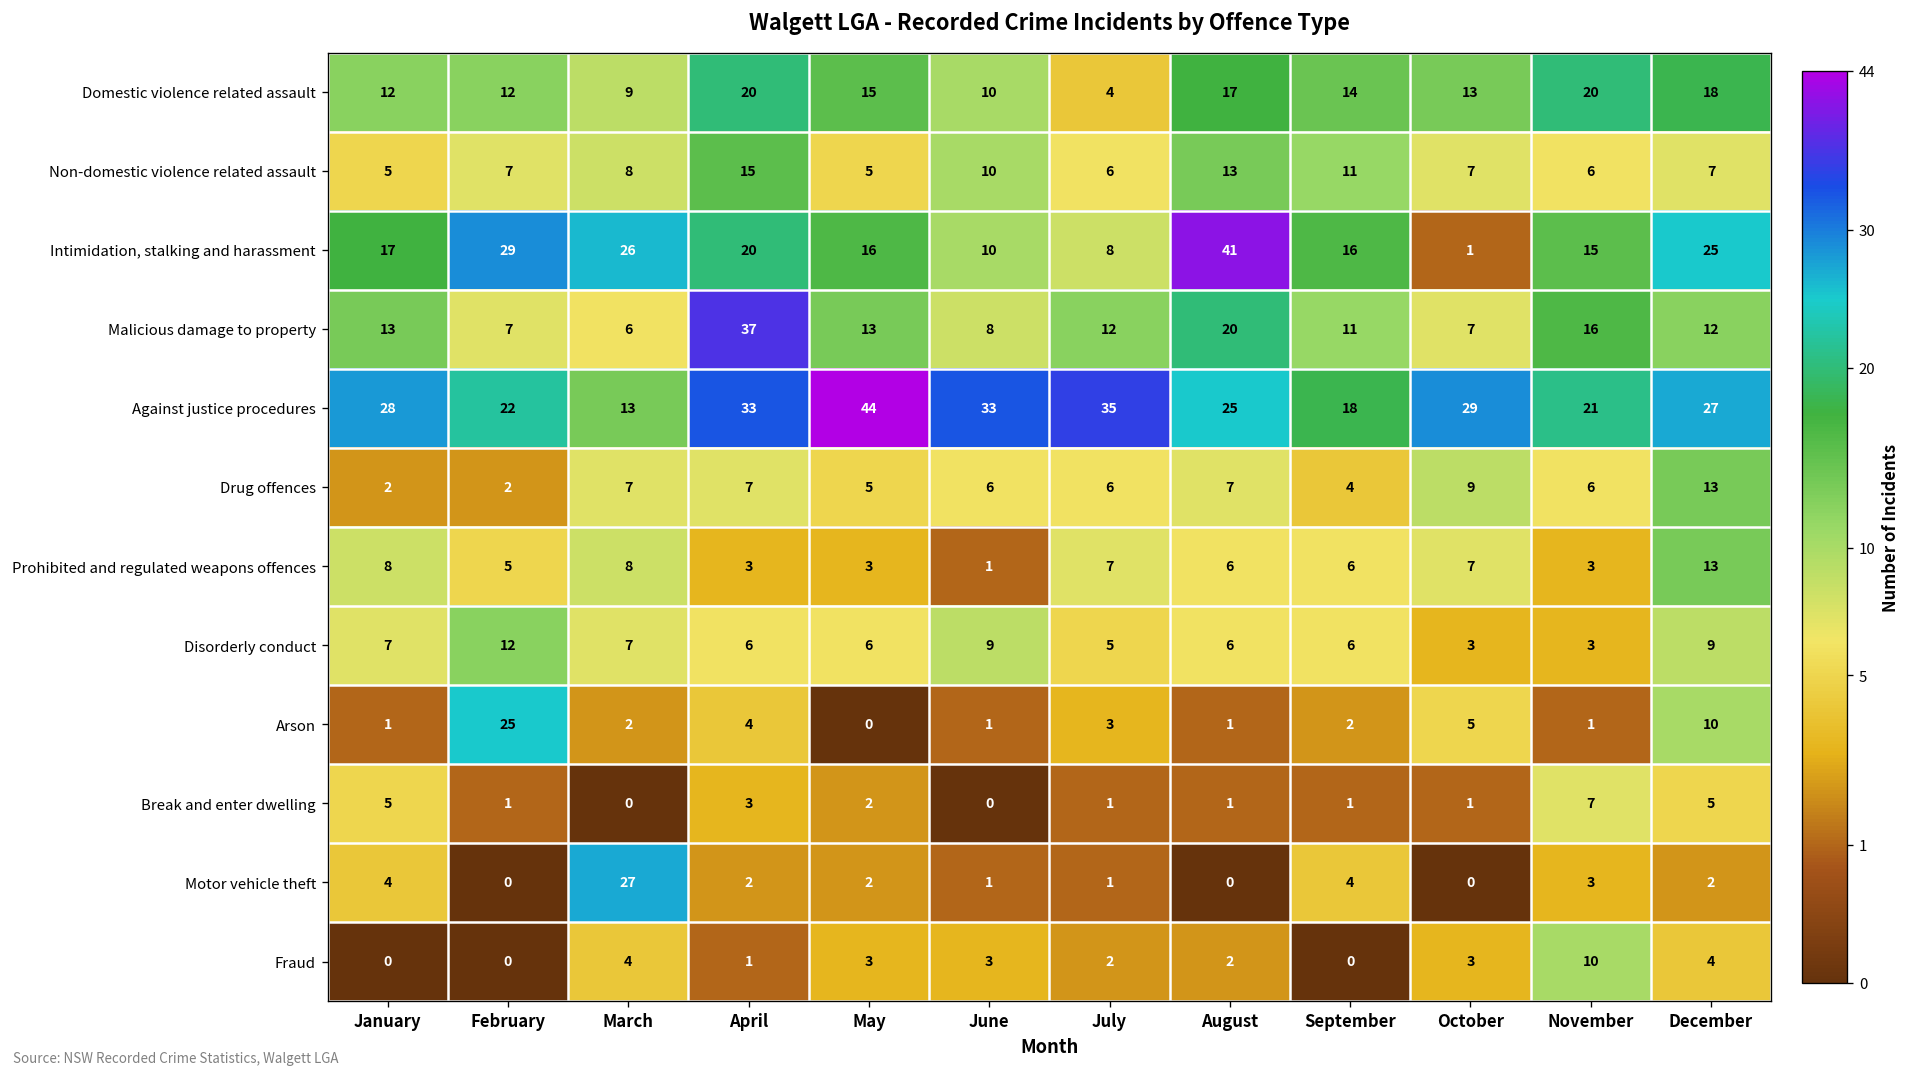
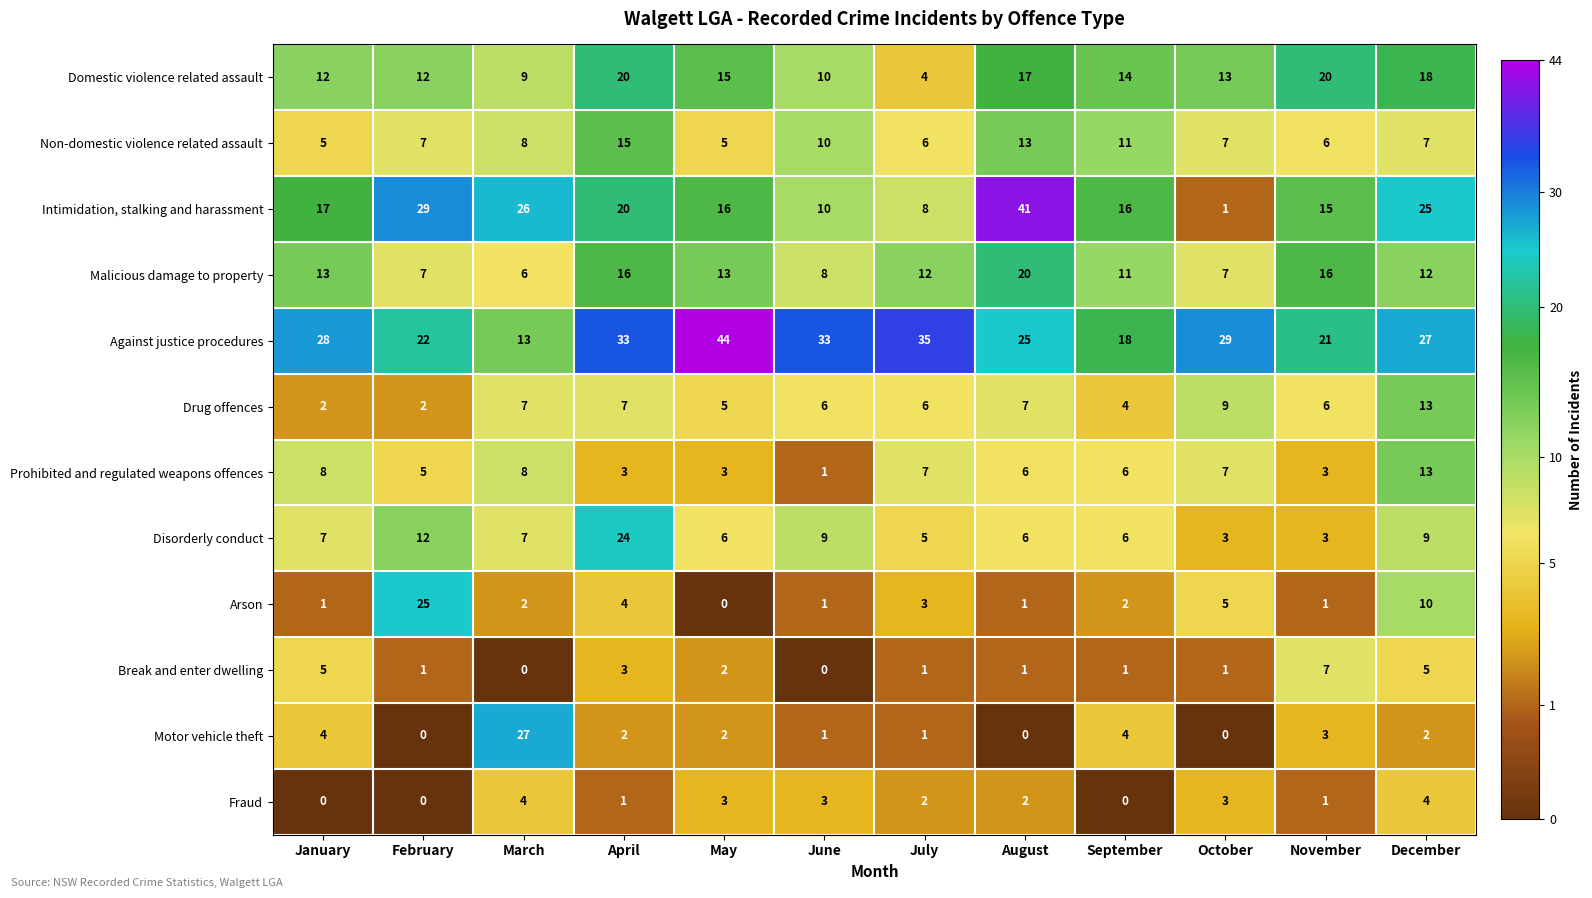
Malicious damage to property, April: 37 -> 16
Disorderly conduct, April: 6 -> 24
Fraud, November: 10 -> 1
